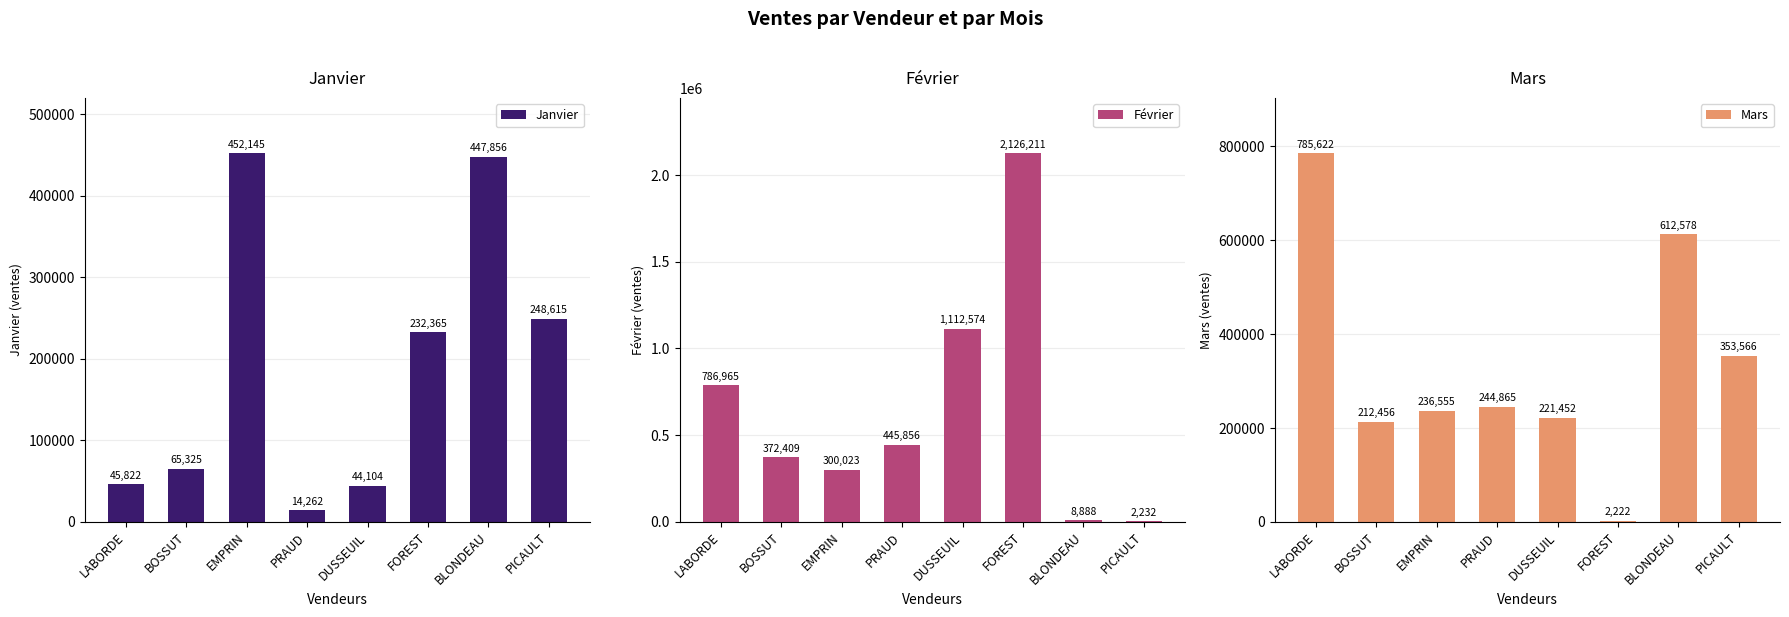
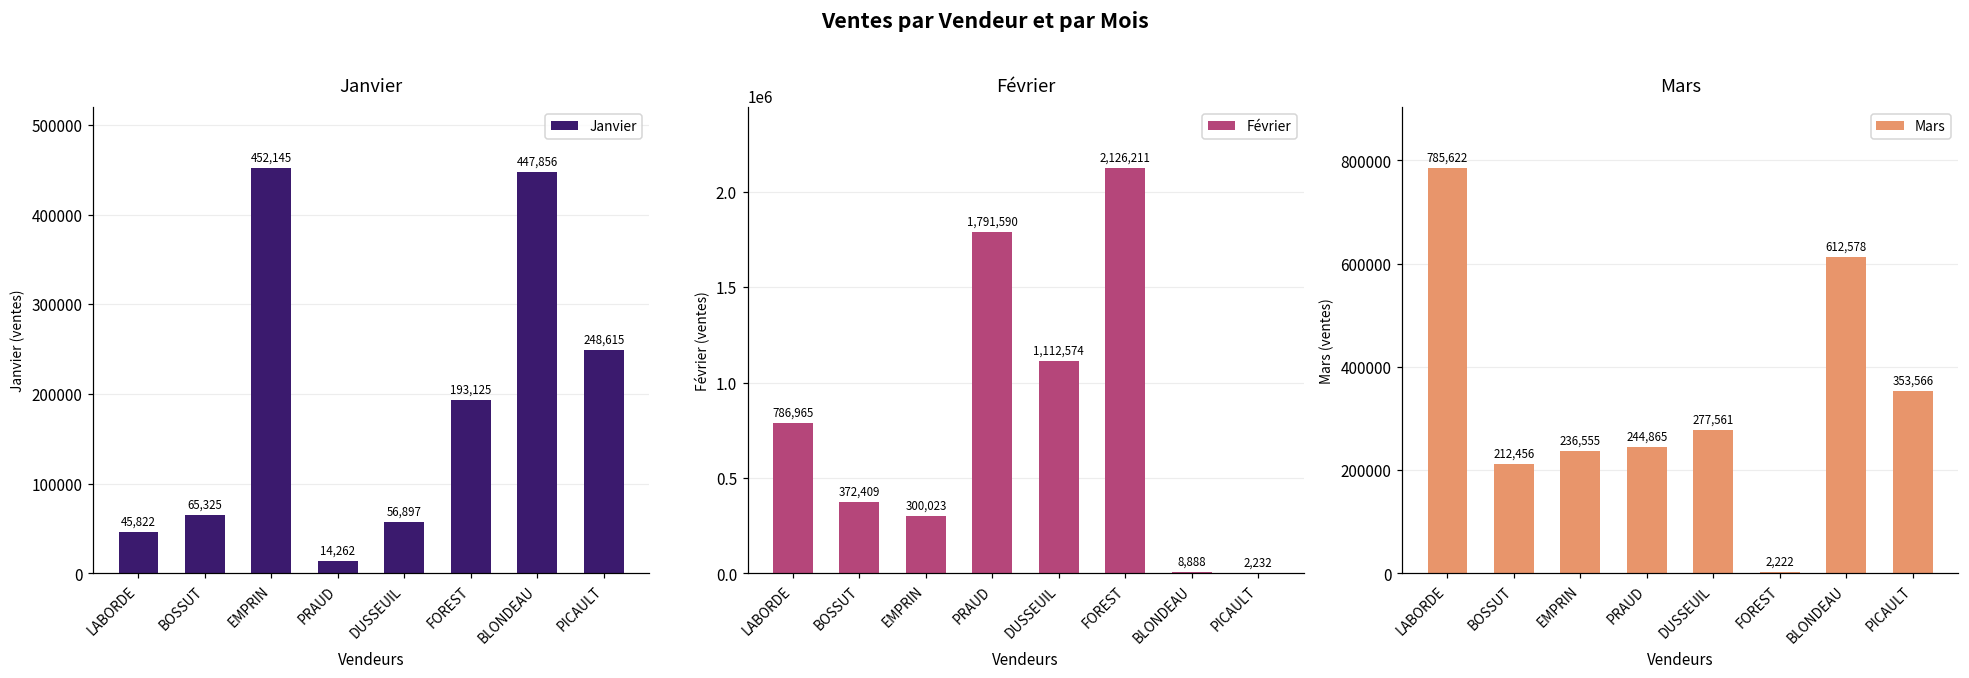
Janvier, DUSSEUIL: 44,104 -> 56,897
Janvier, FOREST: 232,365 -> 193,125
Février, PRAUD: 445,856 -> 1,791,590
Mars, DUSSEUIL: 221,452 -> 277,561
